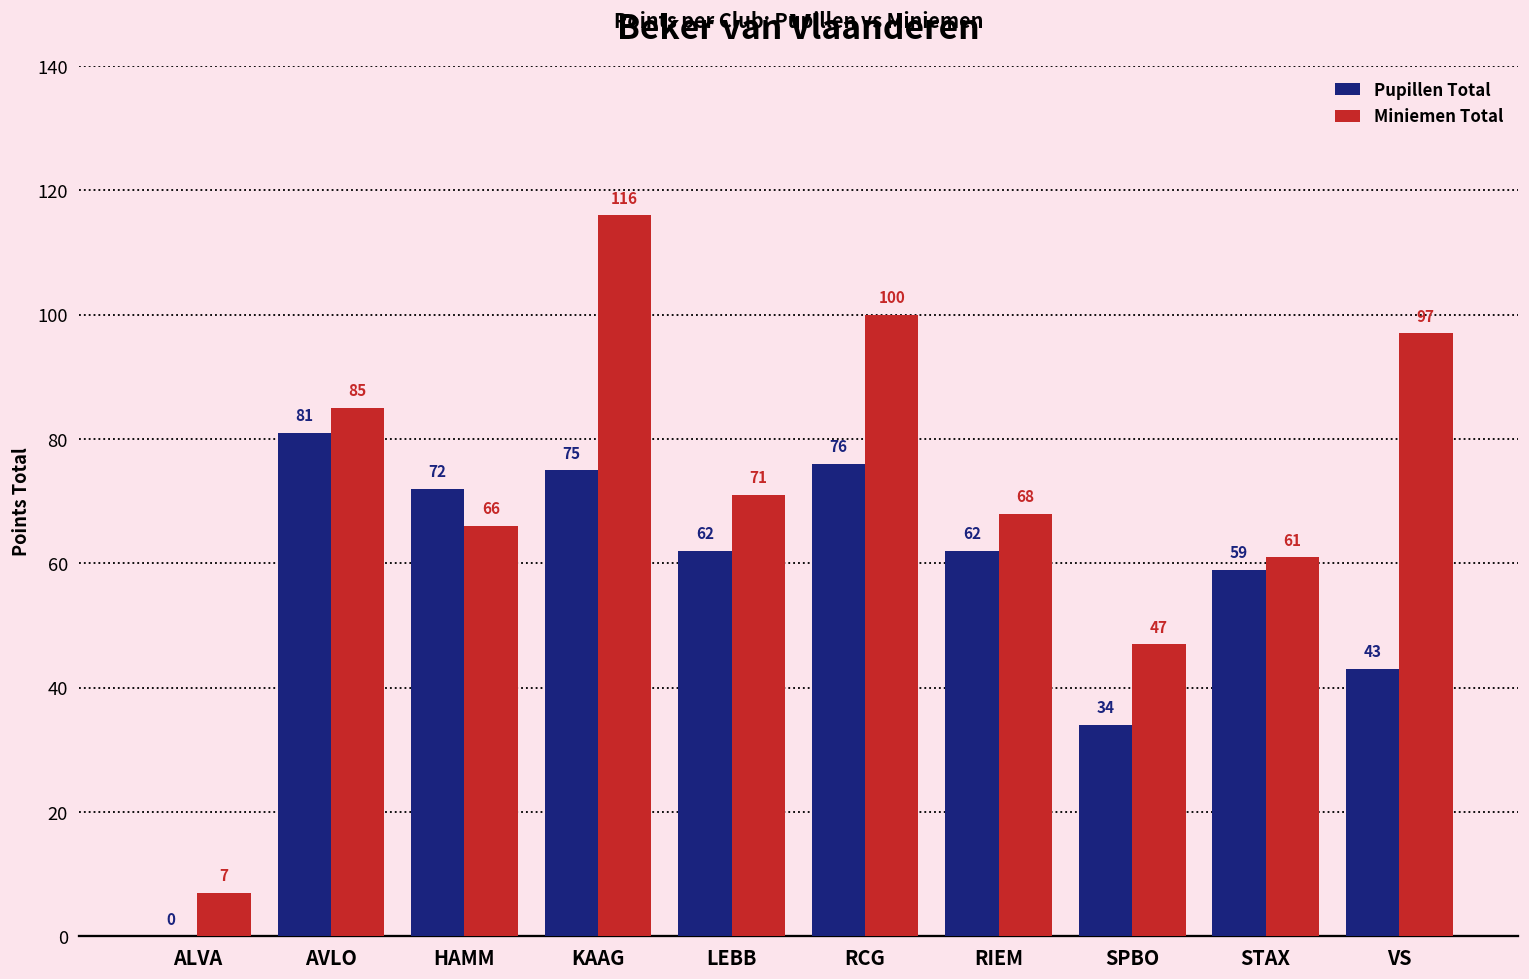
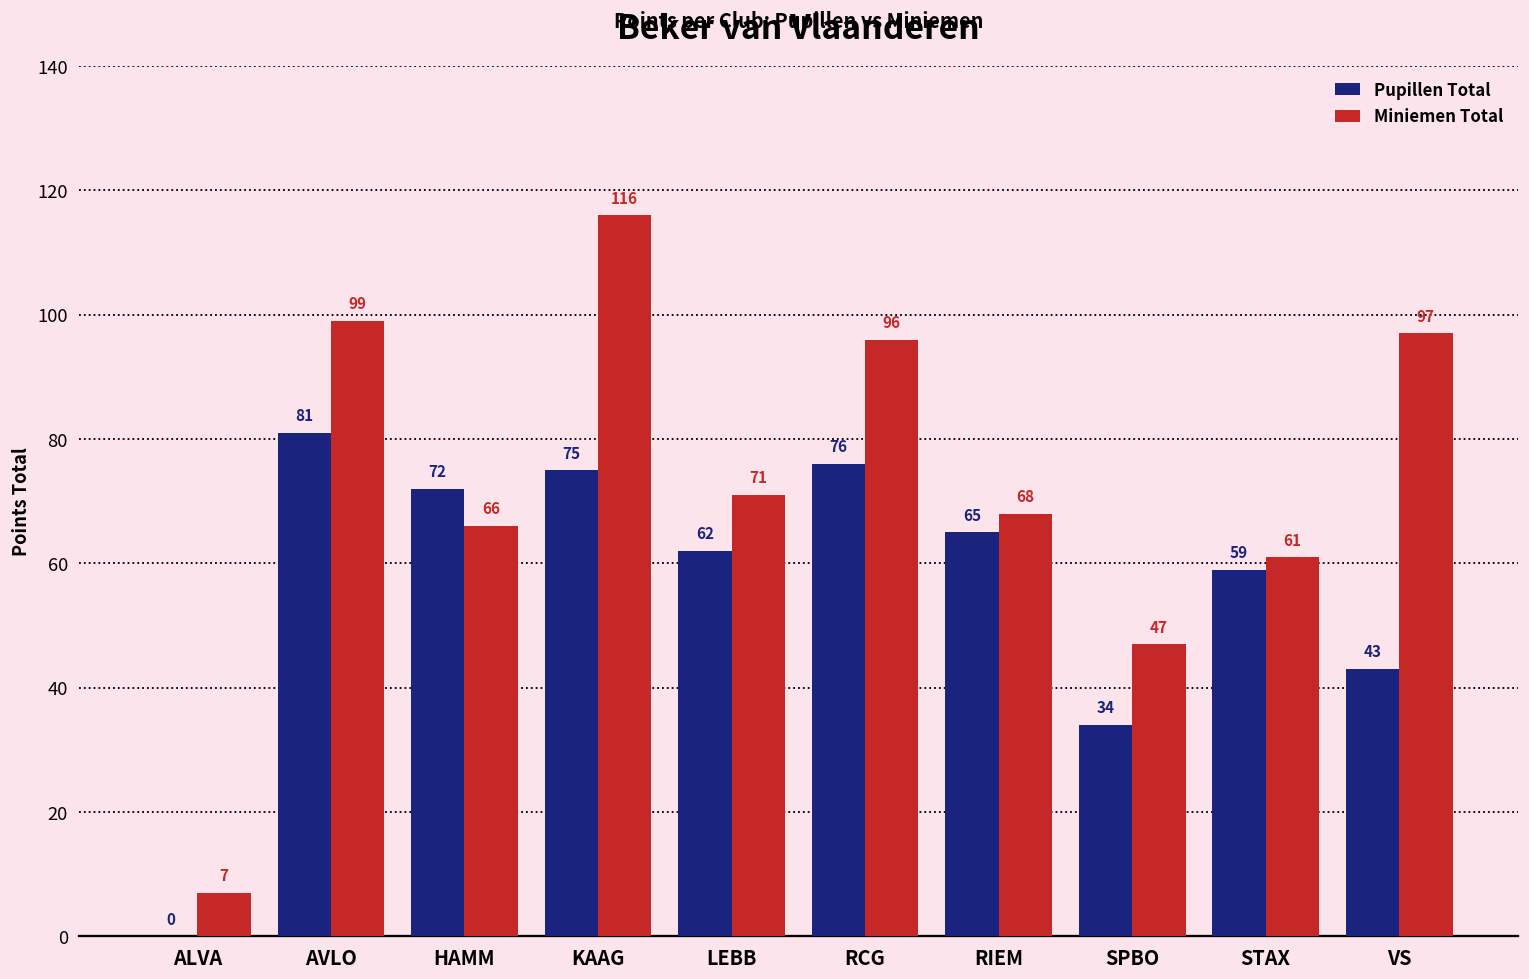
Miniemen Total, AVLO: 85 -> 99
Miniemen Total, RCG: 100 -> 96
Pupillen Total, RIEM: 62 -> 65
